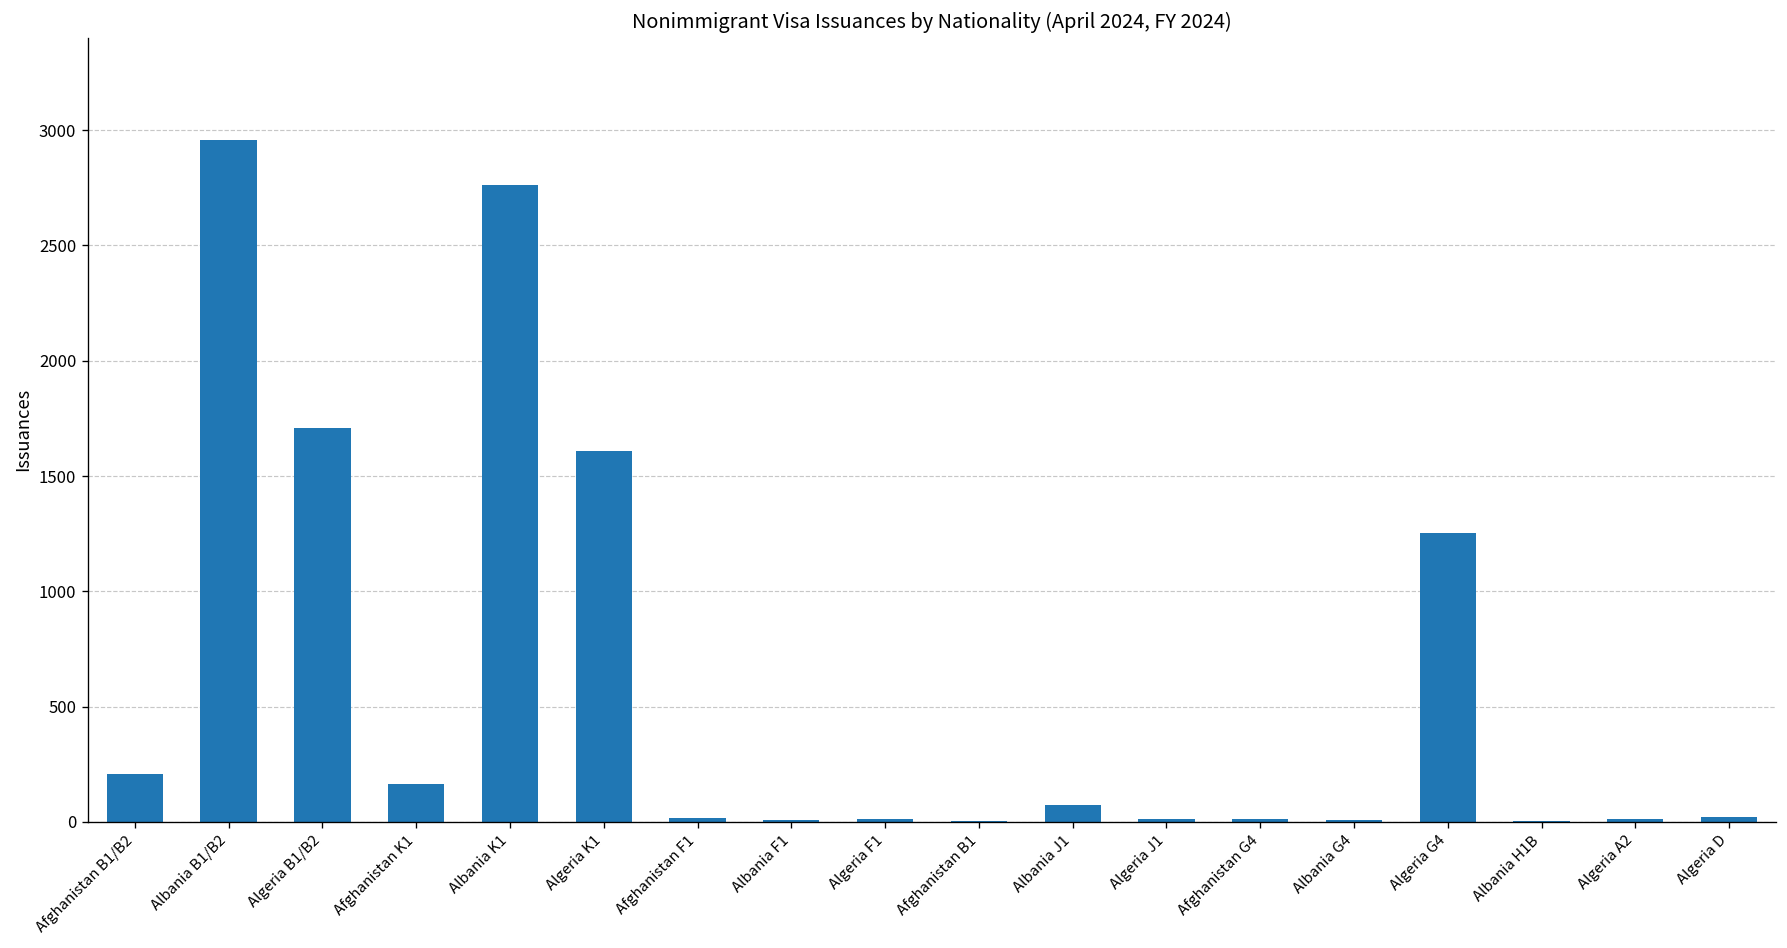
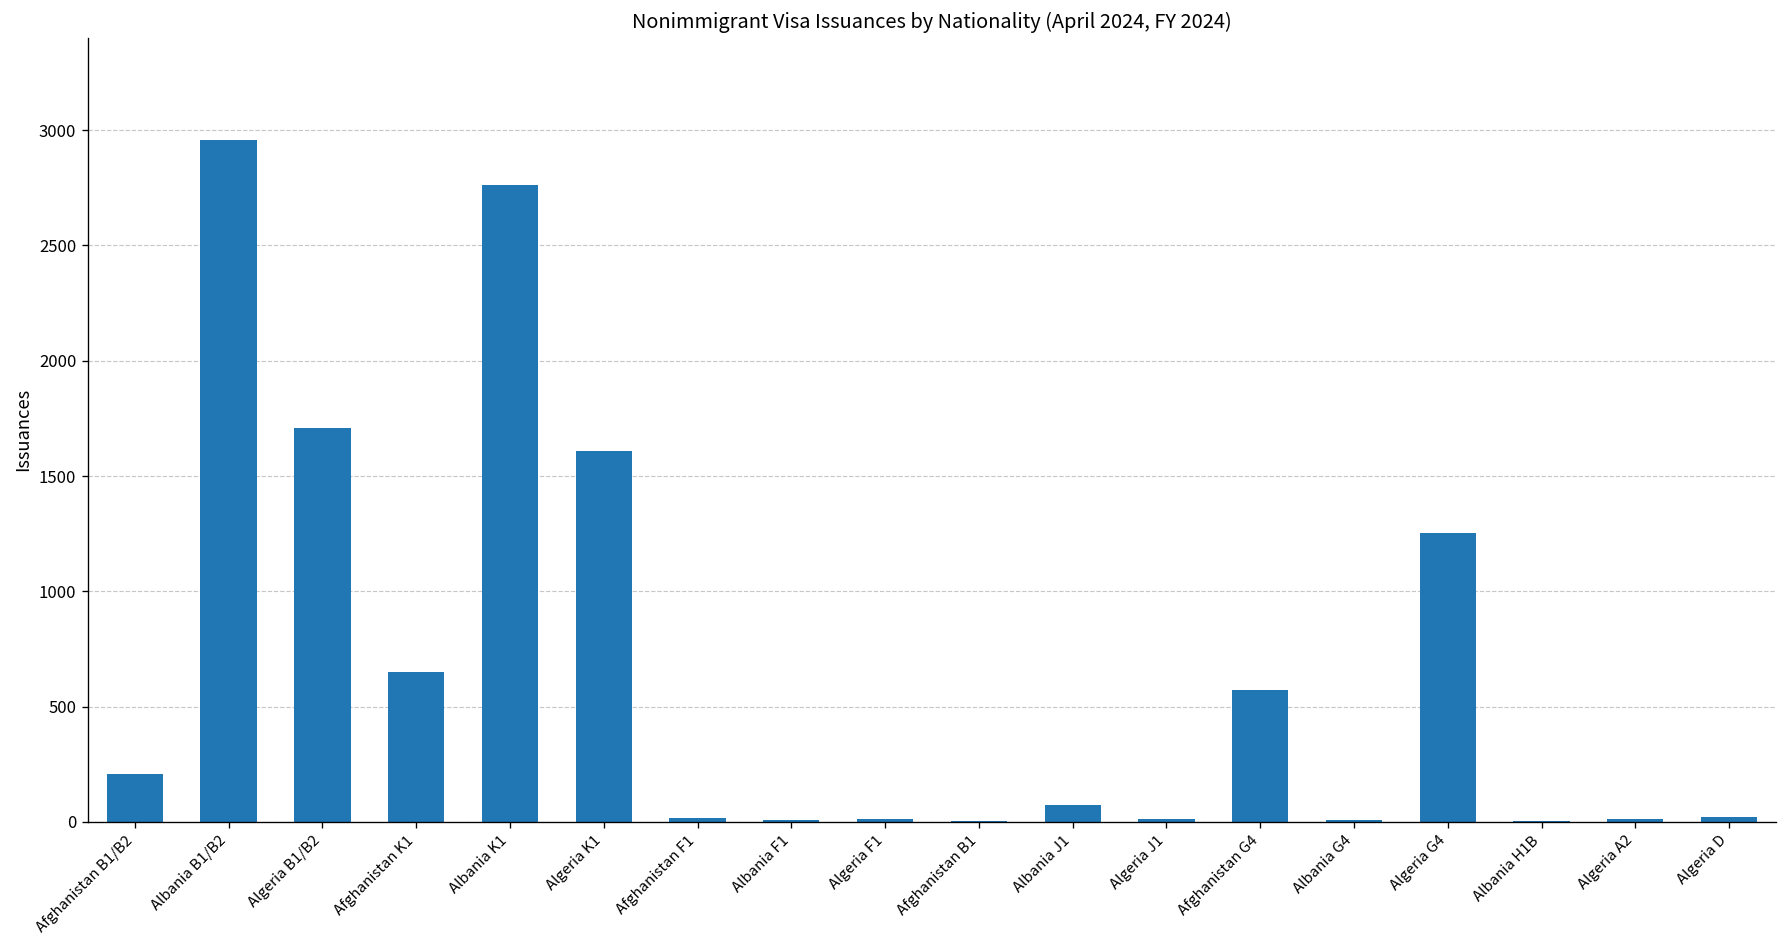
Afghanistan K1: 170 -> 650
Afghanistan G4: 10 -> 570
